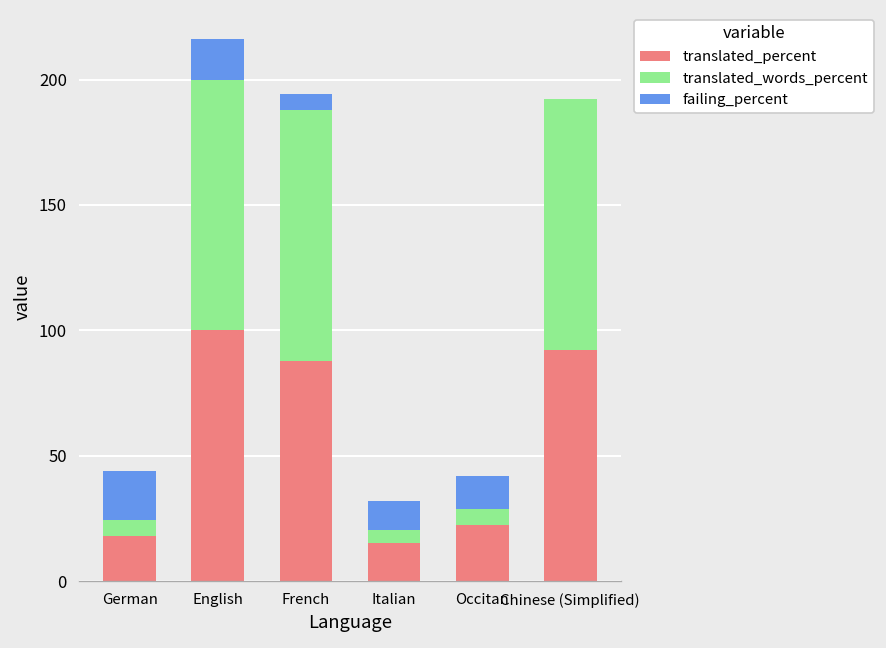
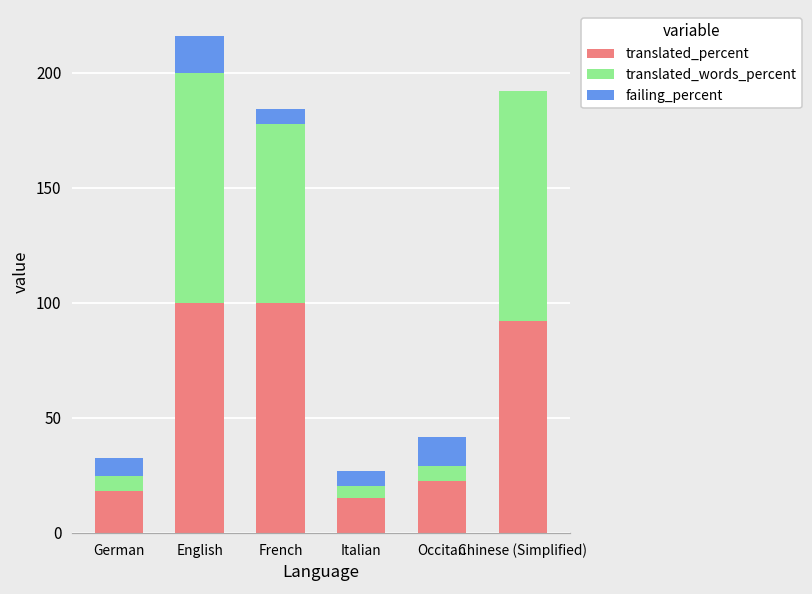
failing_percent, German: 19 -> 8
translated_percent, French: 88 -> 100
translated_words_percent, French: 100 -> 78
failing_percent, Italian: 12 -> 6
